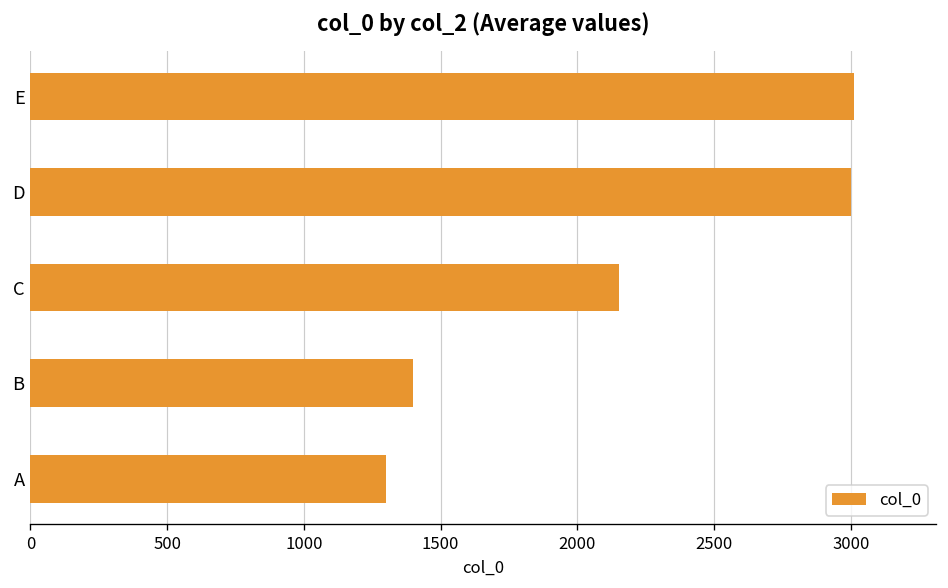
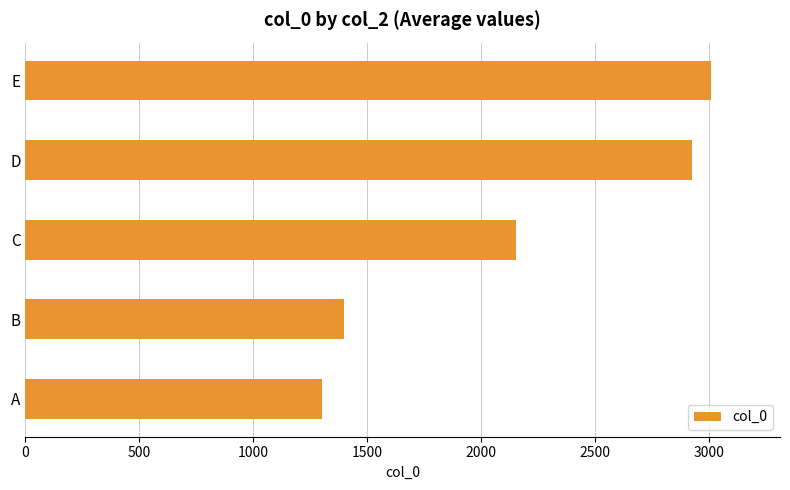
D: 3000 -> 2930
